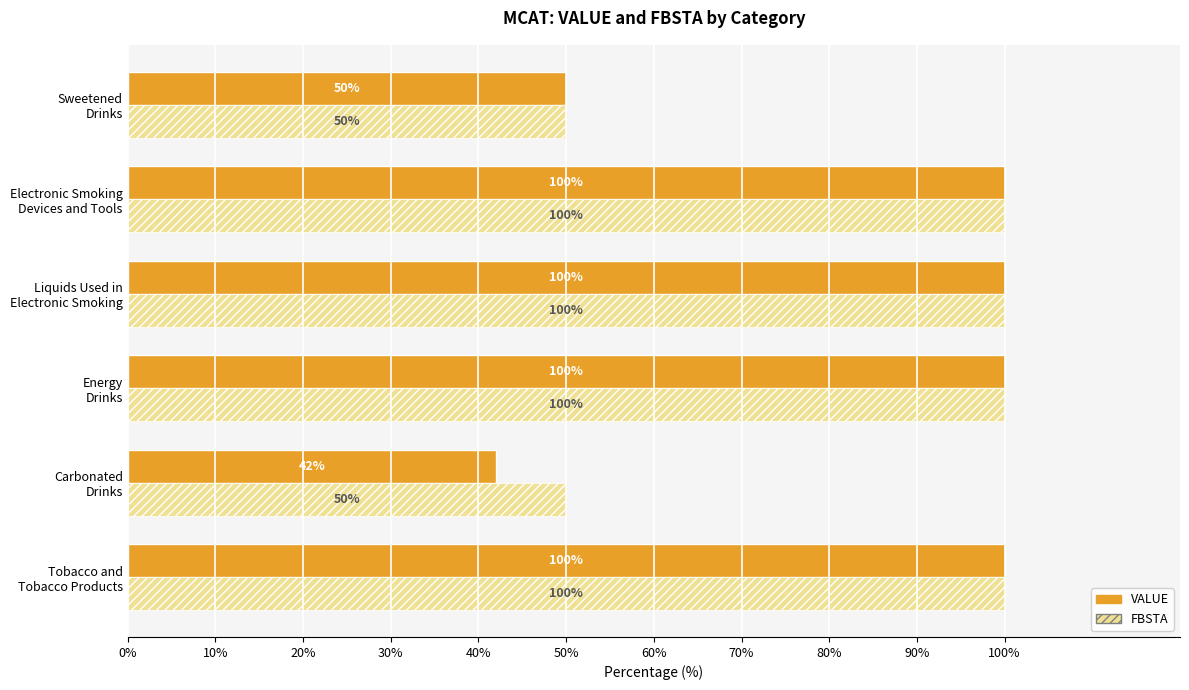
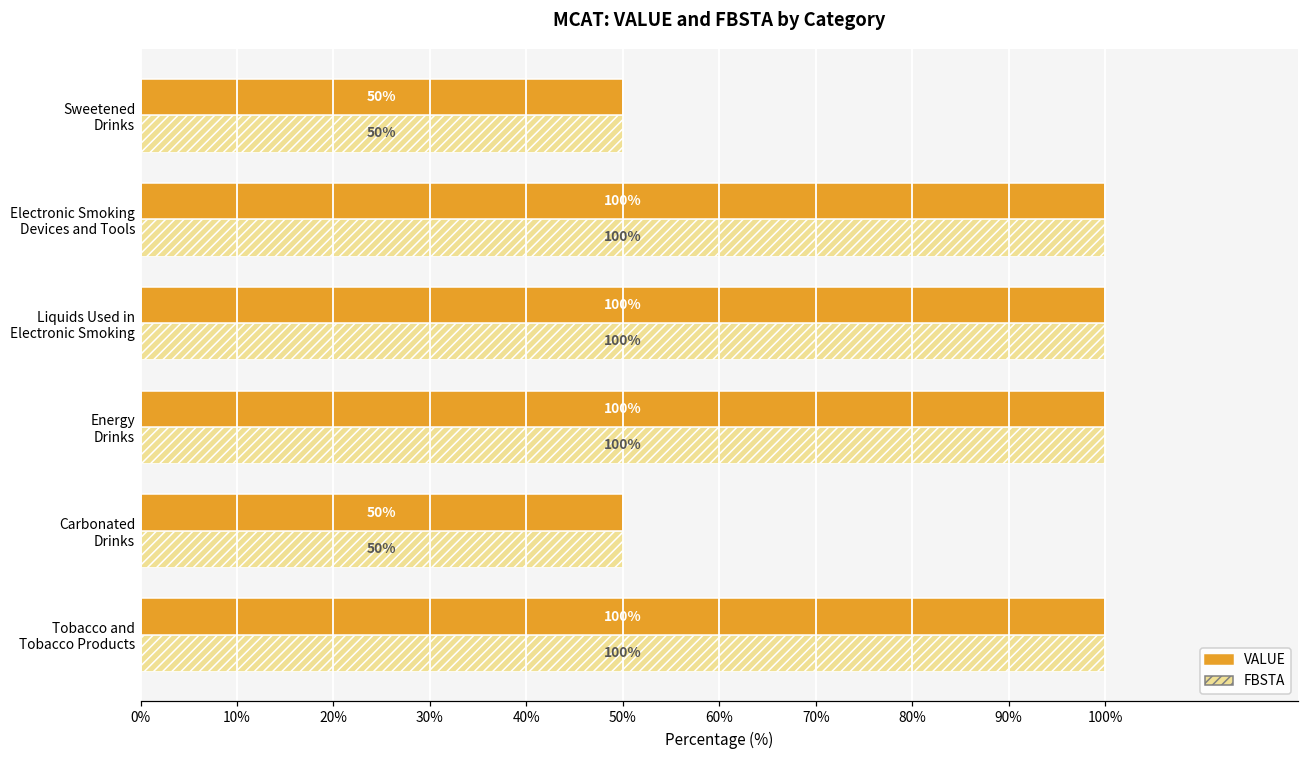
VALUE, Carbonated Drinks: 42% -> 50%
